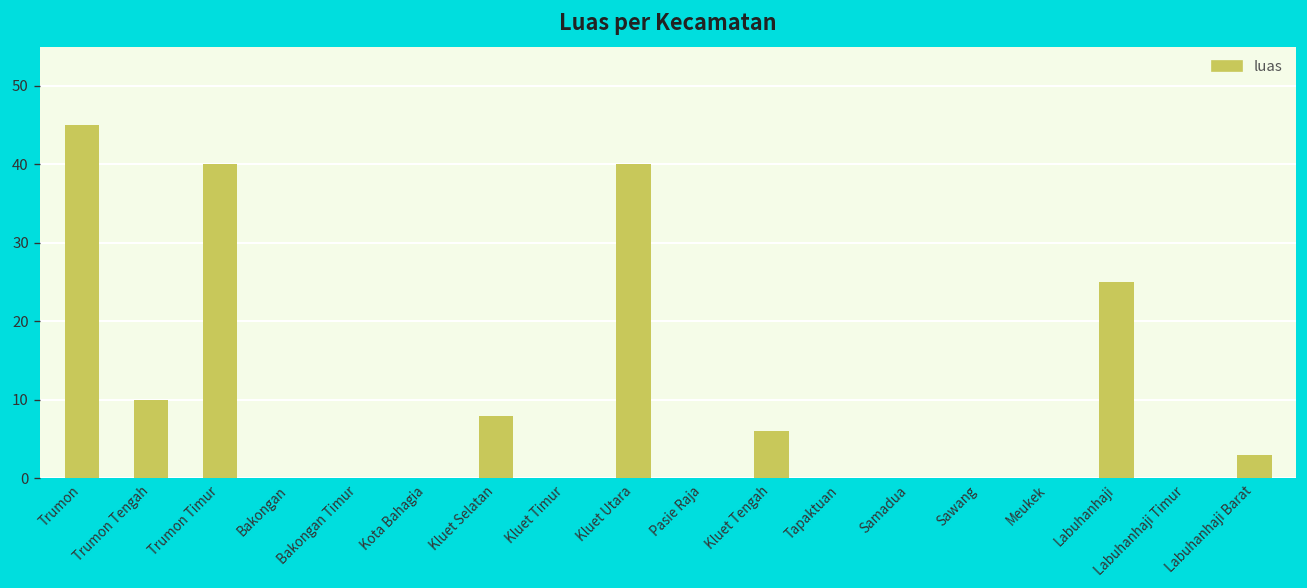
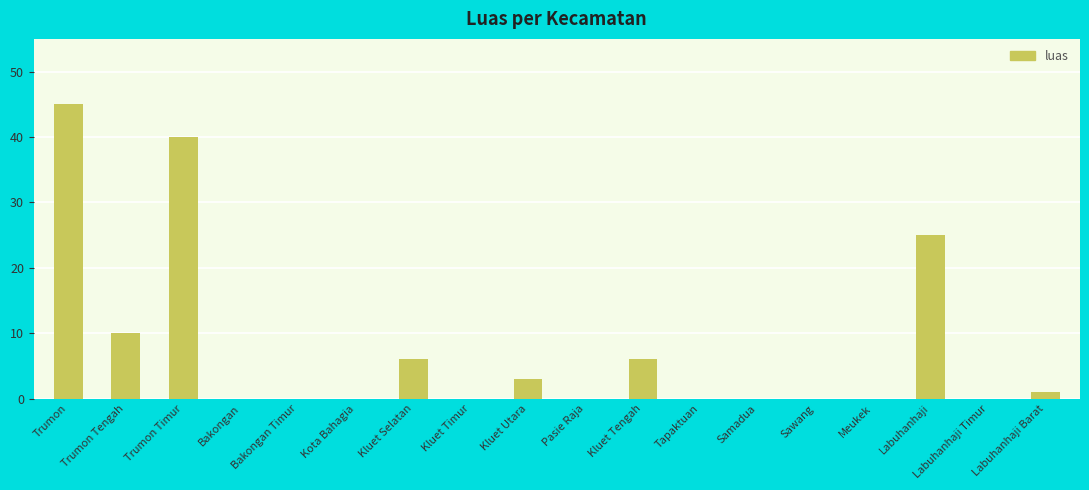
Kluet Selatan: 8 -> 6
Kluet Utara: 40 -> 3
Labuhanhaji Barat: 3 -> 1
